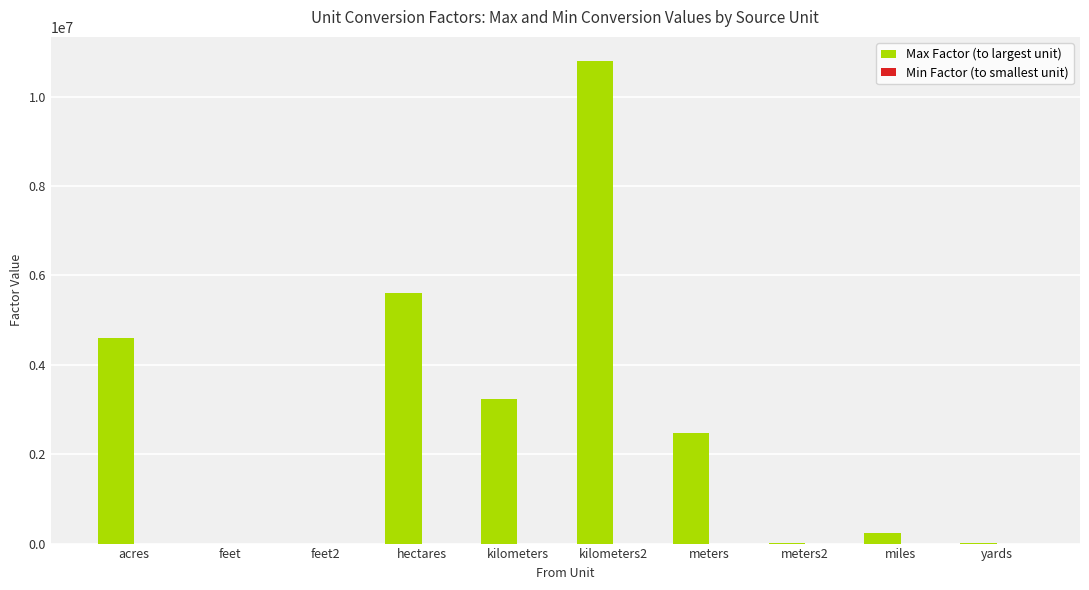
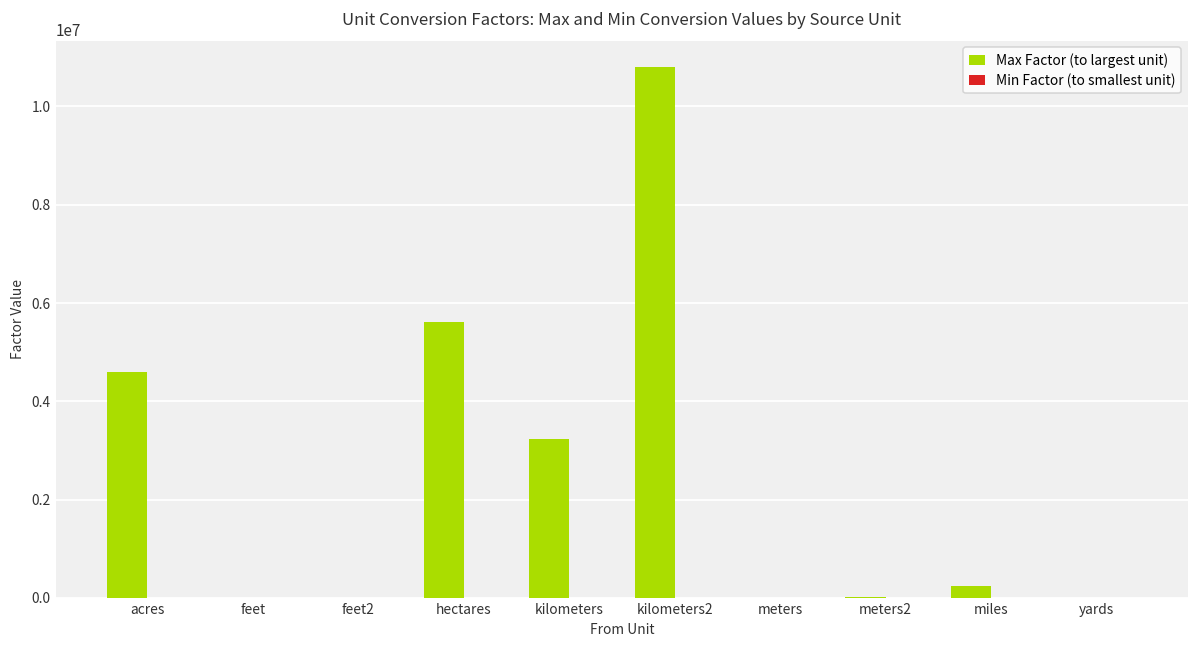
Max Factor (to largest unit), meters: 2500000 -> 0
